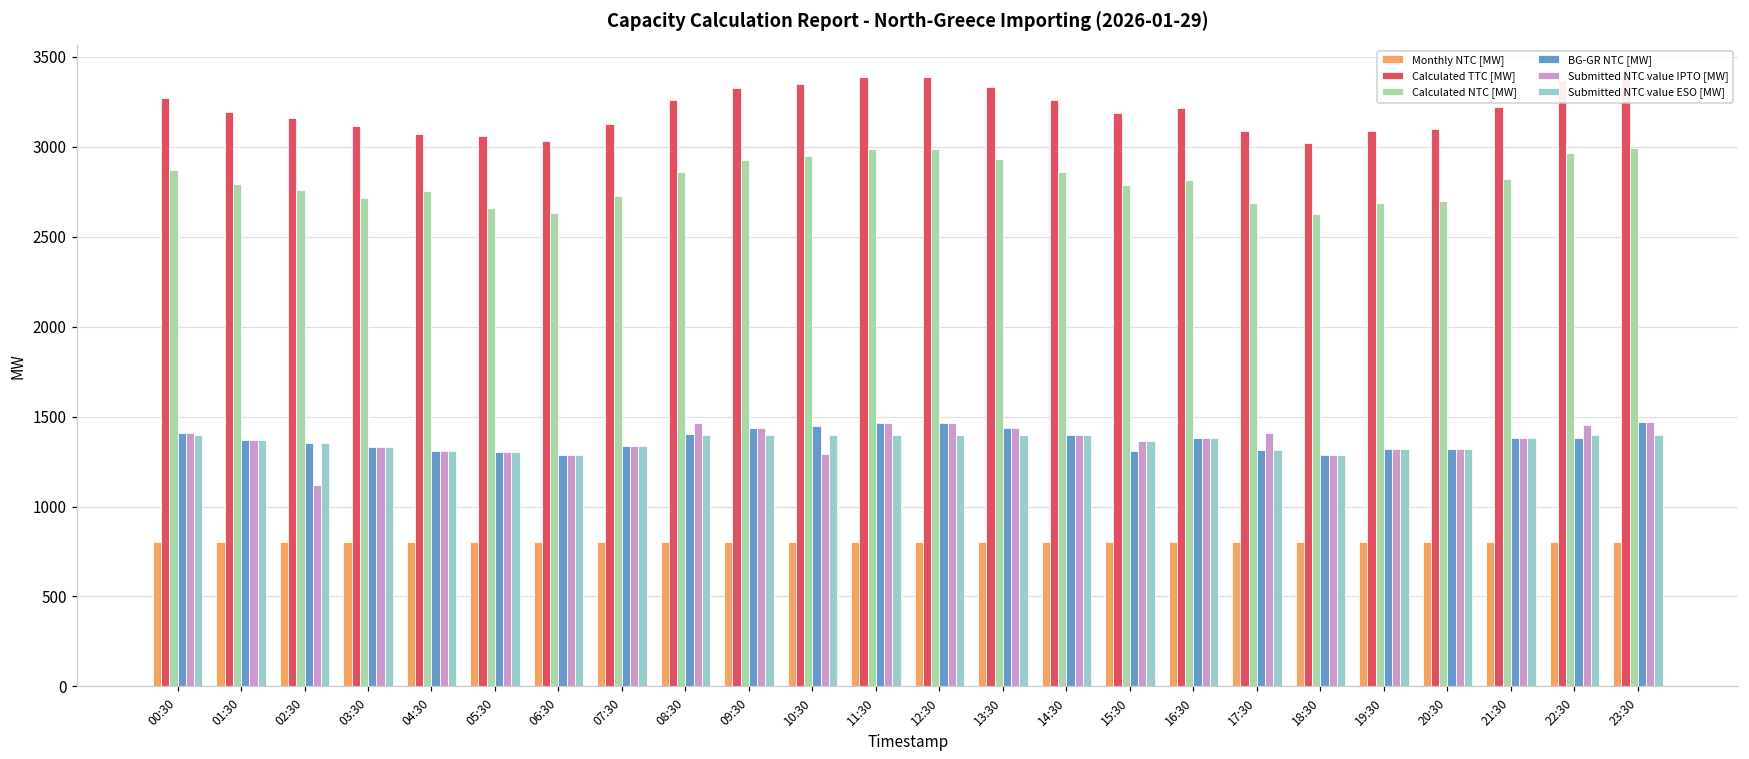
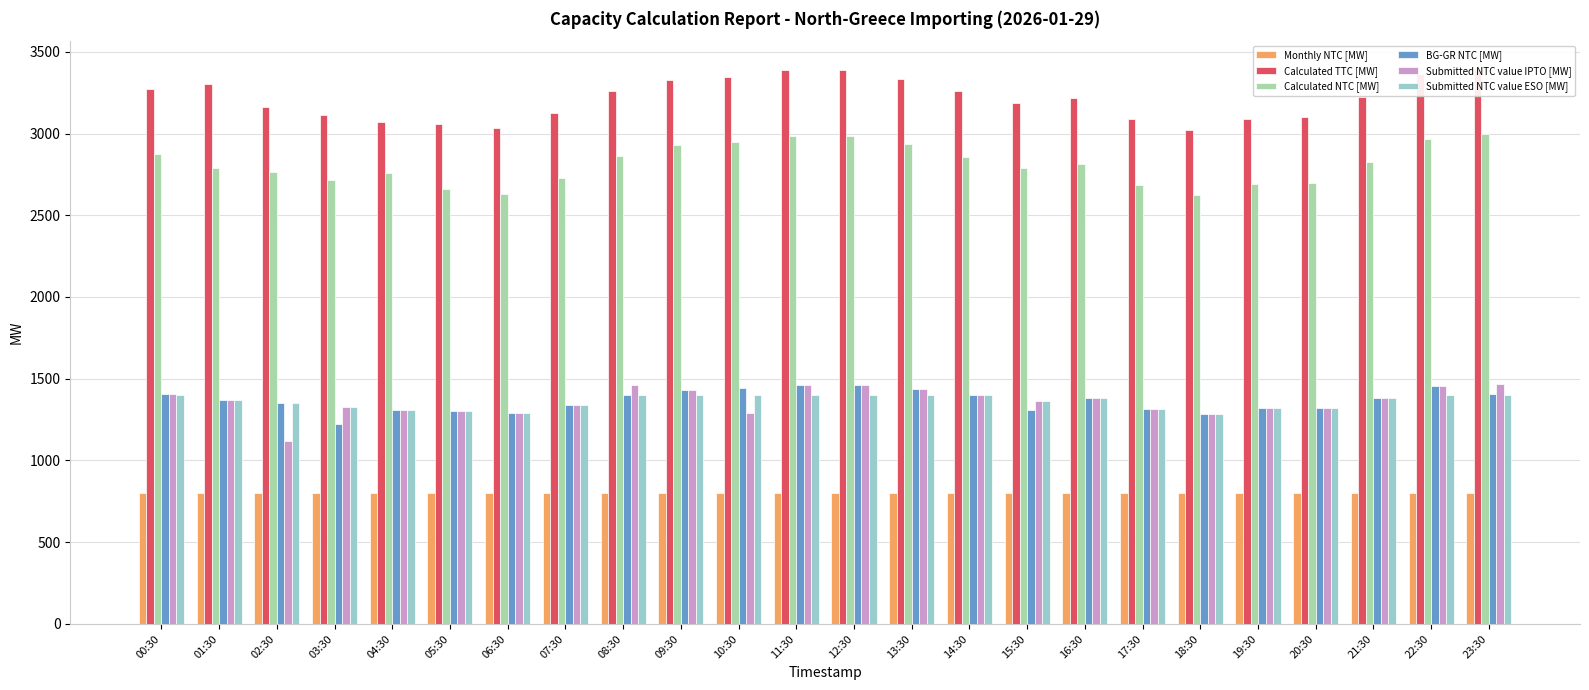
Calculated TTC [MW], 01:30: 3190 -> 3300
BG-GR NTC [MW], 03:30: 1330 -> 1220
Submitted NTC value IPTO [MW], 17:30: 1410 -> 1320
BG-GR NTC [MW], 22:30: 1380 -> 1450
BG-GR NTC [MW], 23:30: 1470 -> 1410
